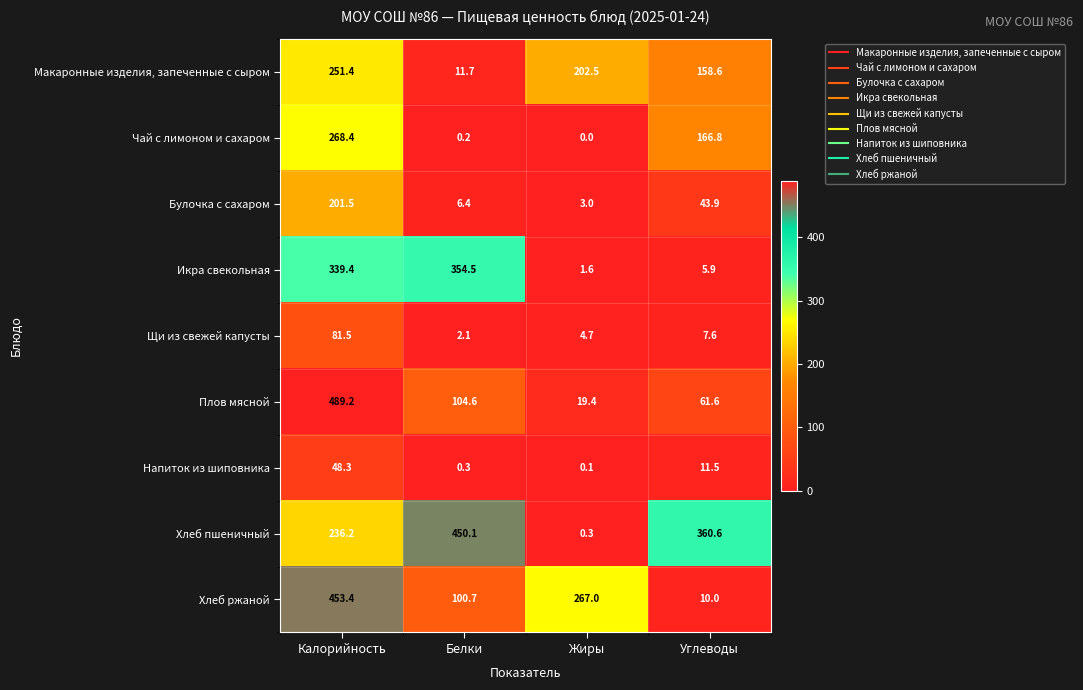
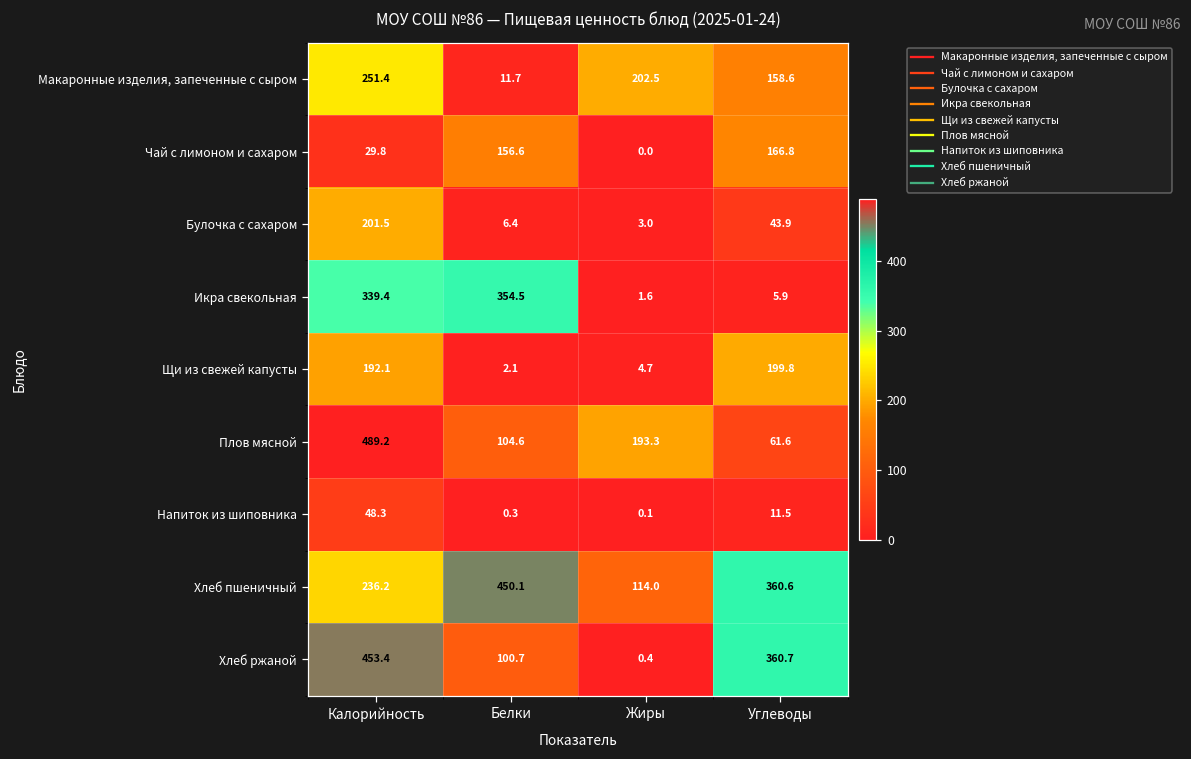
Чай с лимоном и сахаром, Калорийность: 268.4 -> 29.8
Чай с лимоном и сахаром, Белки: 0.2 -> 156.6
Щи из свежей капусты, Калорийность: 81.5 -> 192.1
Щи из свежей капусты, Углеводы: 7.6 -> 199.8
Плов мясной, Жиры: 19.4 -> 193.3
Хлеб пшеничный, Жиры: 0.3 -> 114.0
Хлеб ржаной, Жиры: 267.0 -> 0.4
Хлеб ржаной, Углеводы: 10.0 -> 360.7
